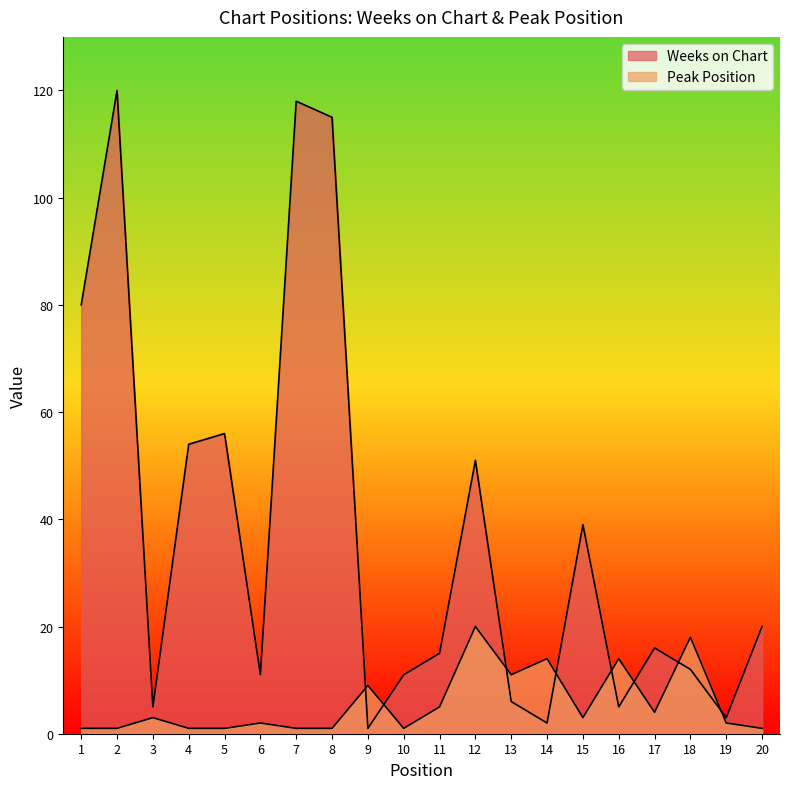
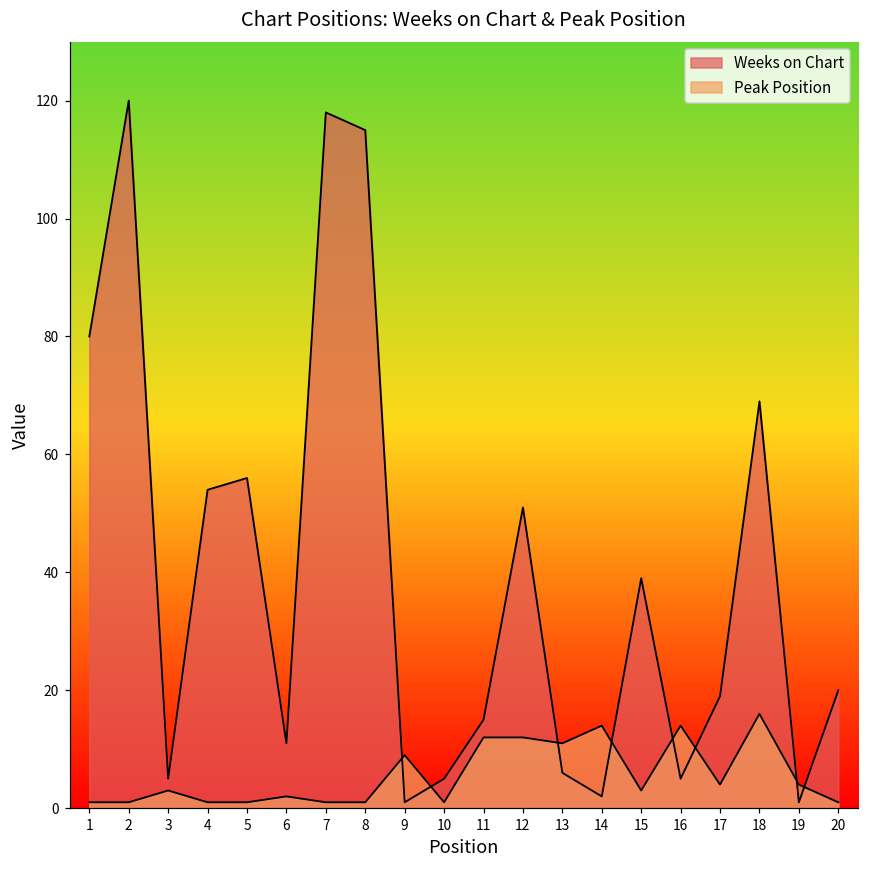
Weeks on Chart, 10: 11 -> 5
Peak Position, 11: 5 -> 12
Peak Position, 12: 20 -> 12
Weeks on Chart, 17: 16 -> 19
Weeks on Chart, 18: 12 -> 69
Peak Position, 18: 18 -> 16
Weeks on Chart, 19: 3 -> 1
Peak Position, 19: 2 -> 4
